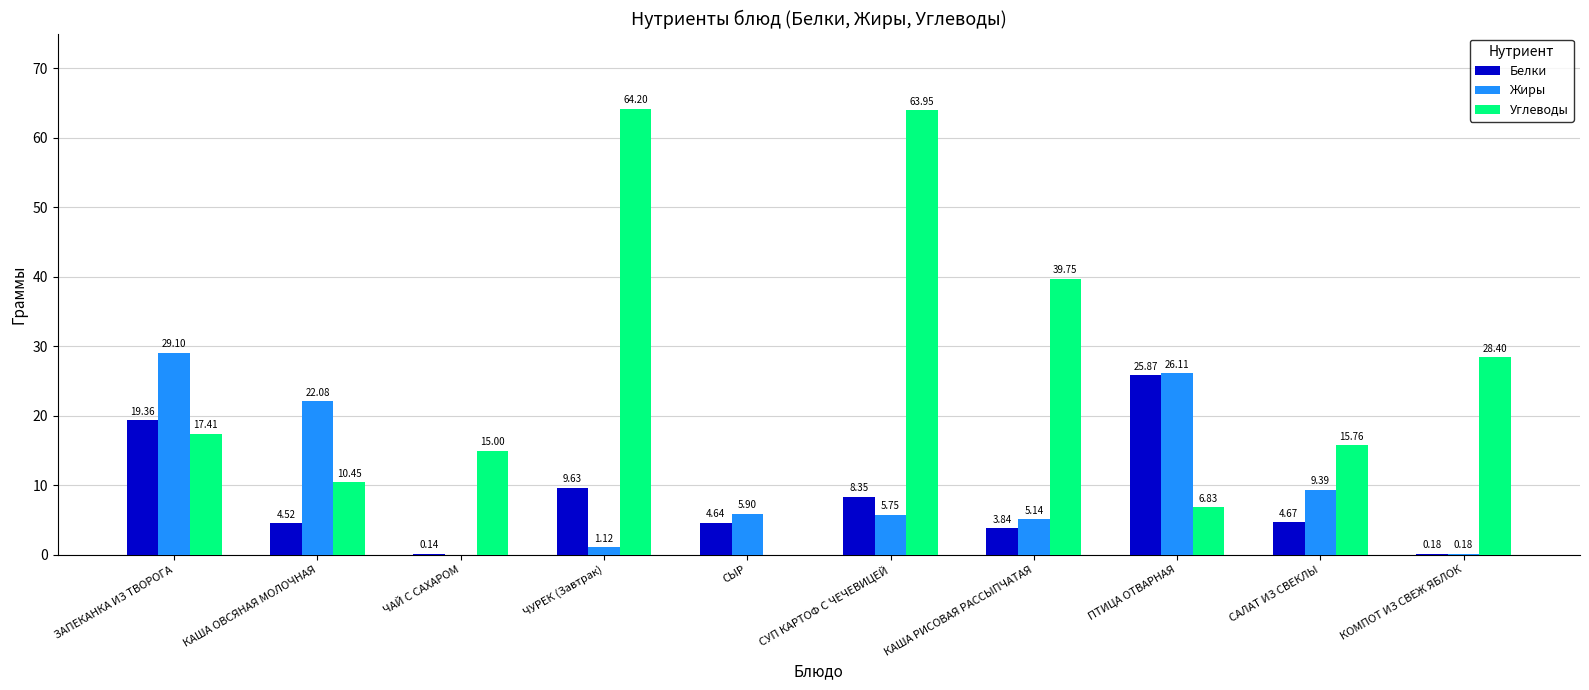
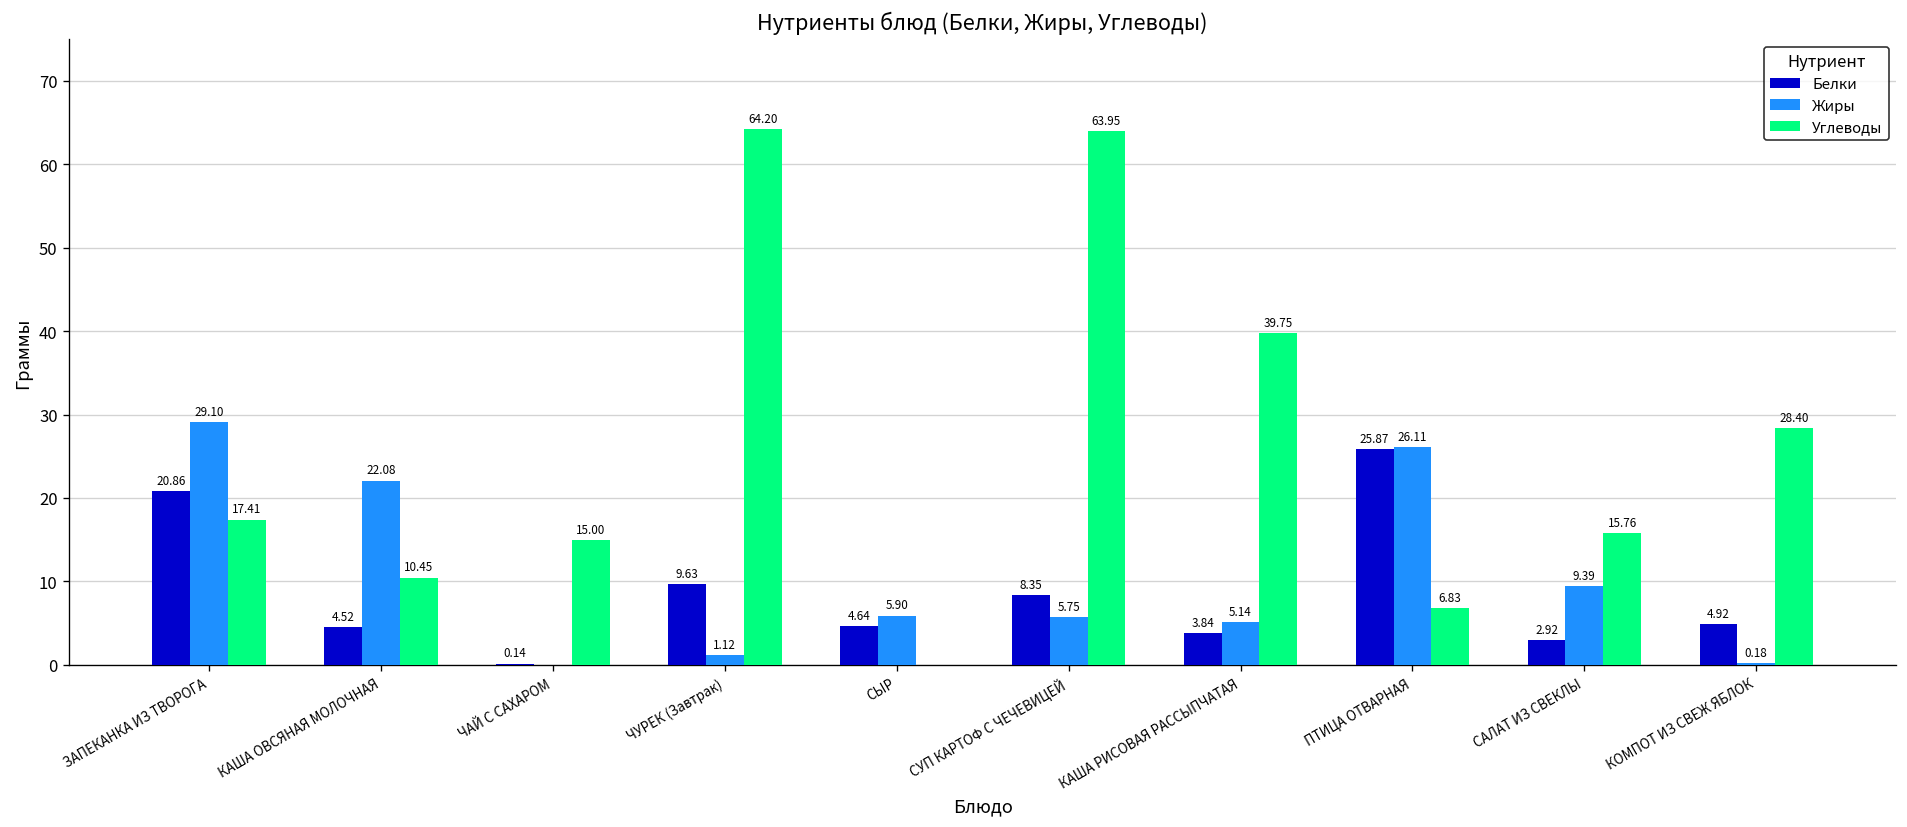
Белки, ЗАПЕКАНКА ИЗ ТВОРОГА: 19.36 -> 20.86
Белки, САЛАТ ИЗ СВЕКЛЫ: 4.67 -> 2.92
Белки, КОМПОТ ИЗ СВЕЖ ЯБЛОК: 0.18 -> 4.92
